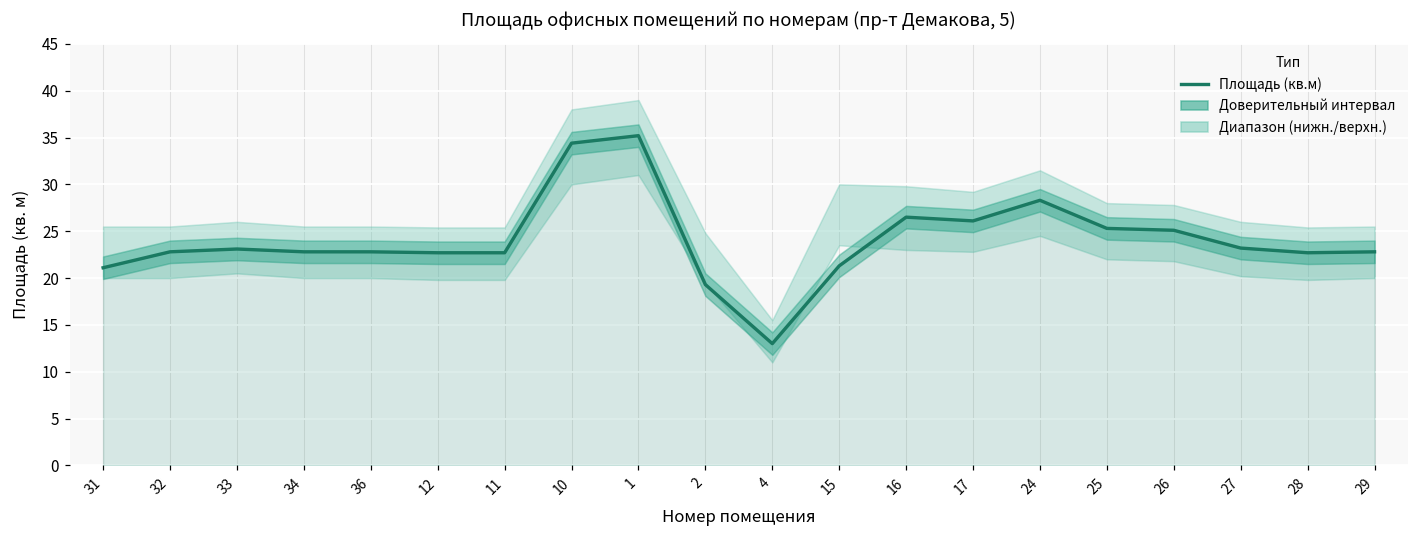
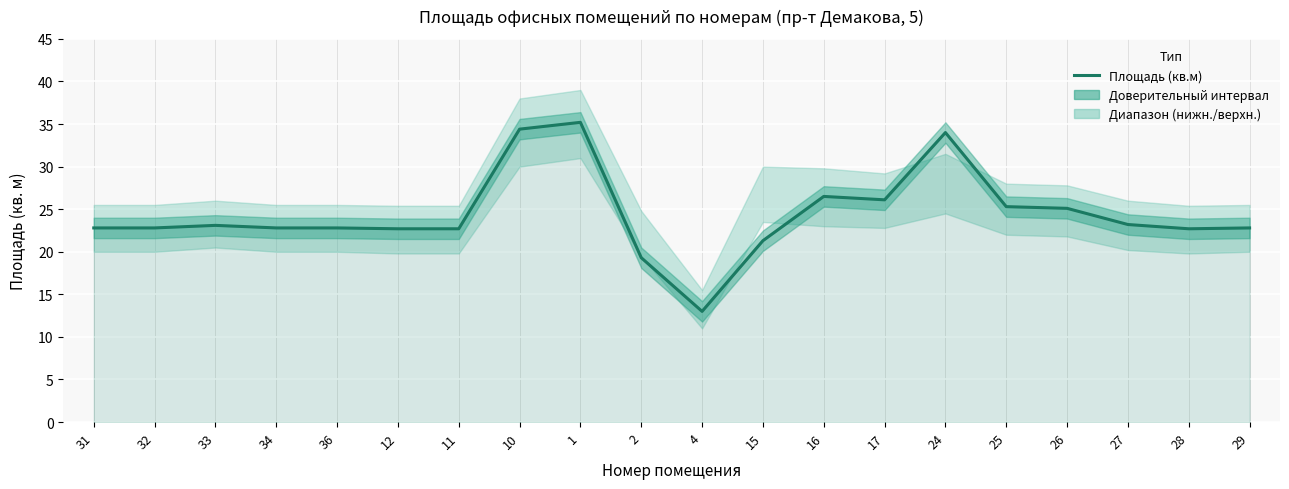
Площадь (кв.м), 31: 21 -> 23
Площадь (кв.м), 24: 28 -> 34
